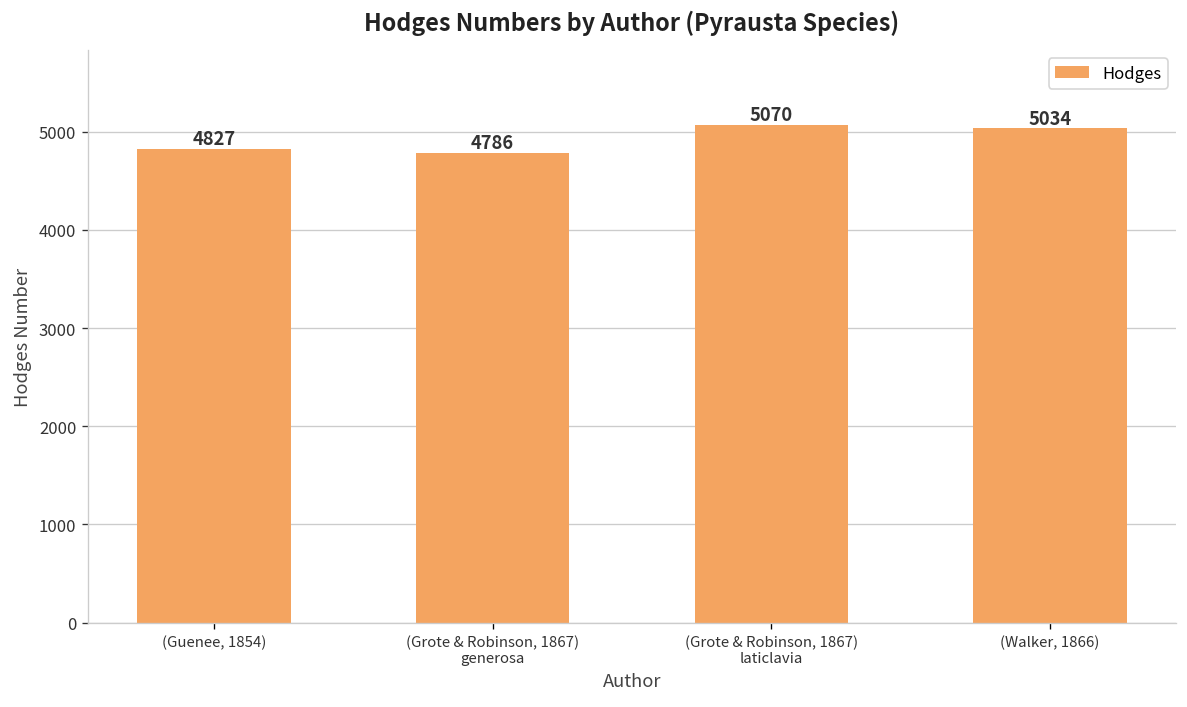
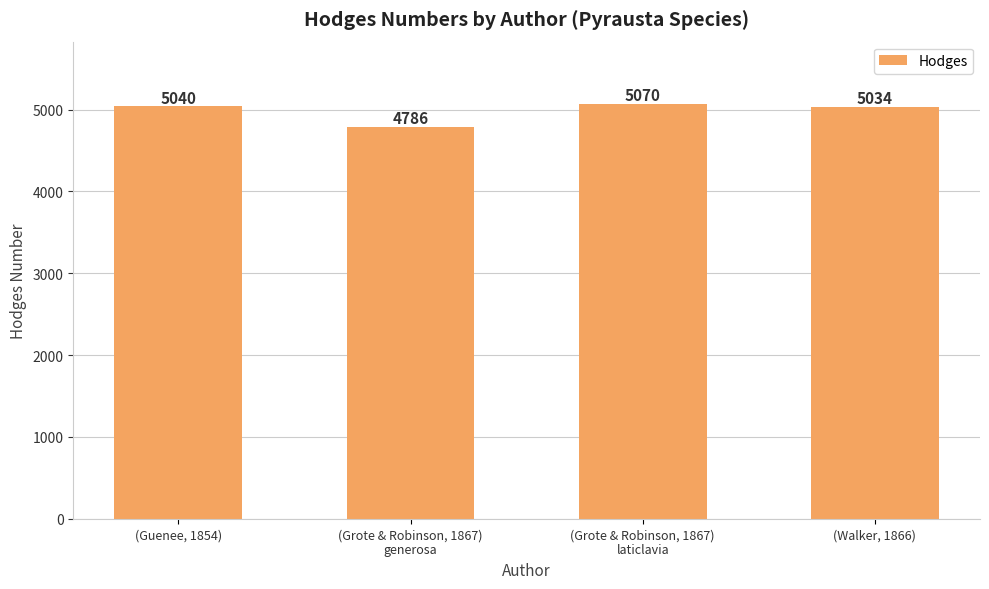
(Guenee, 1854): 4827 -> 5040
